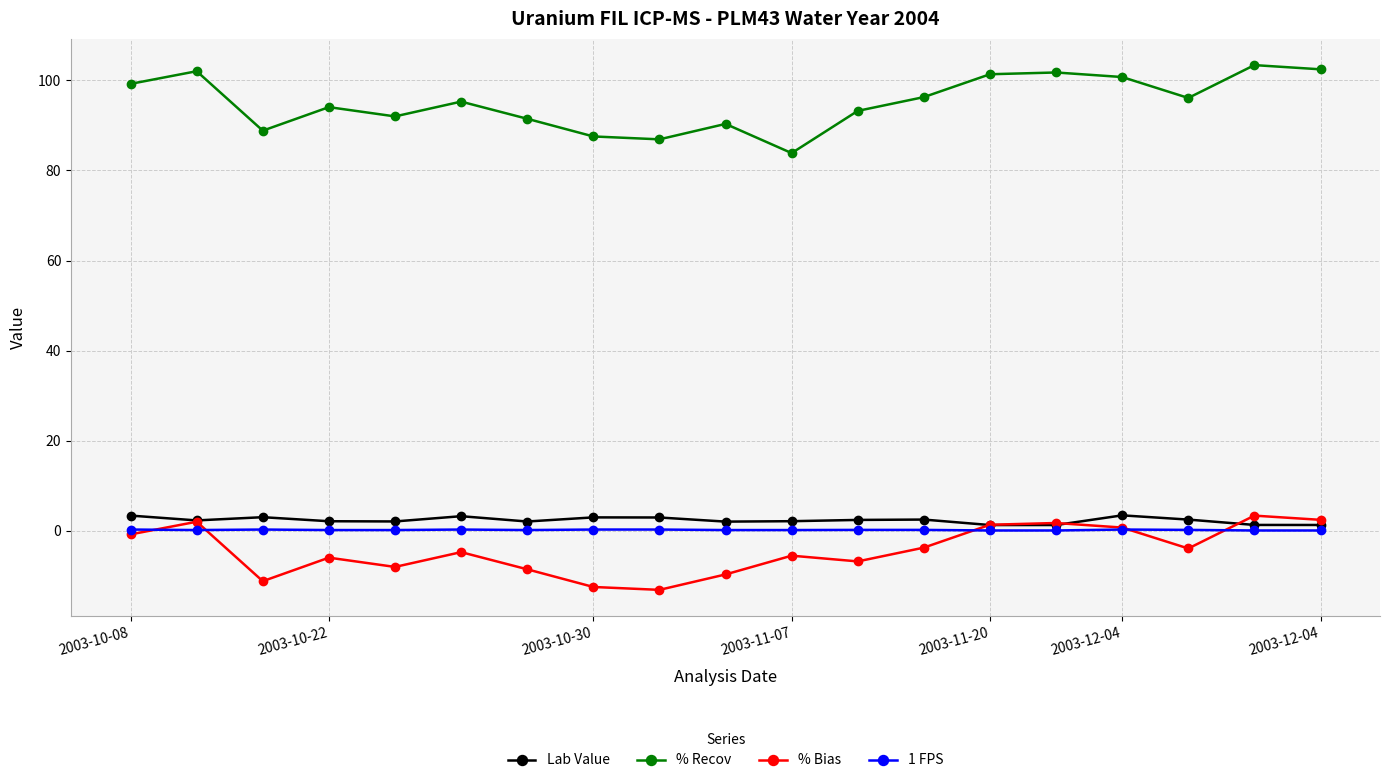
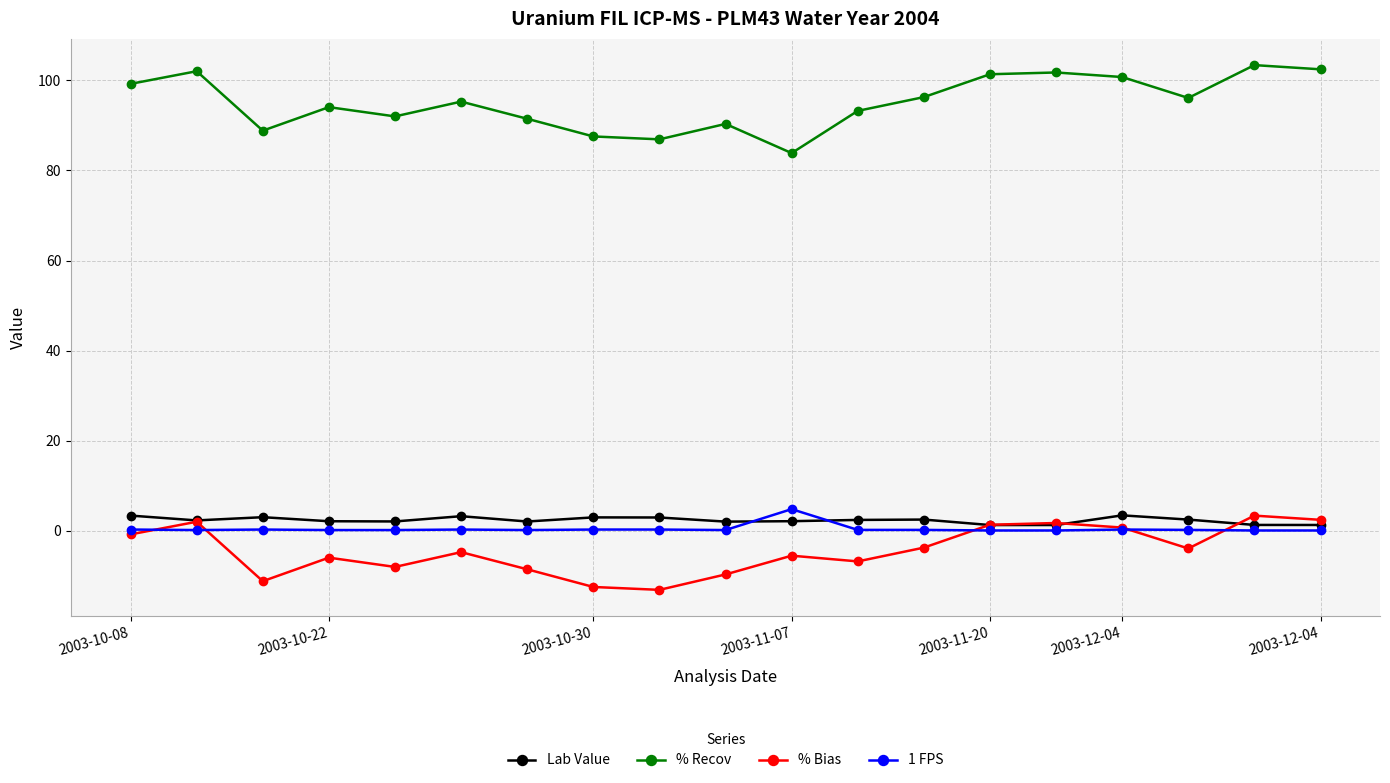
1 FPS, 2003-11-07: 0 -> 5
